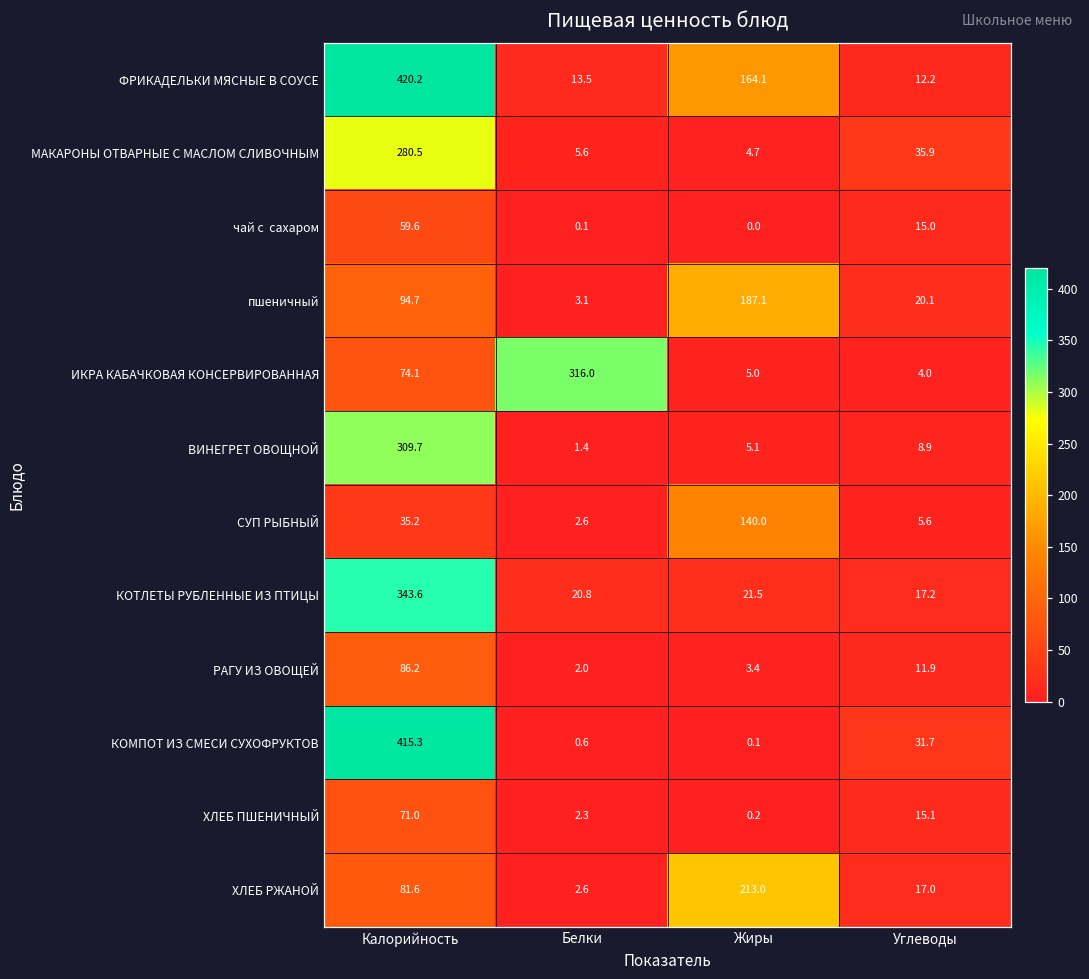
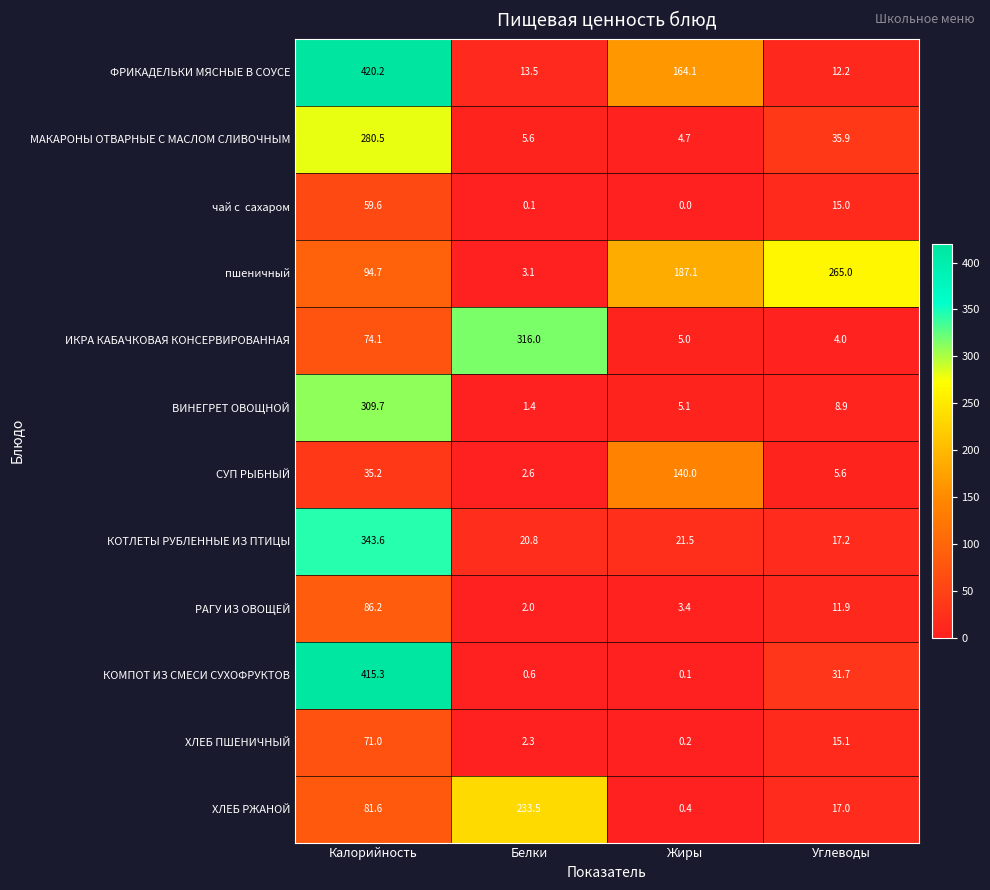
пшеничный, Углеводы: 20.1 -> 265.0
ХЛЕБ РЖАНОЙ, Белки: 2.6 -> 233.5
ХЛЕБ РЖАНОЙ, Жиры: 213.0 -> 0.4
